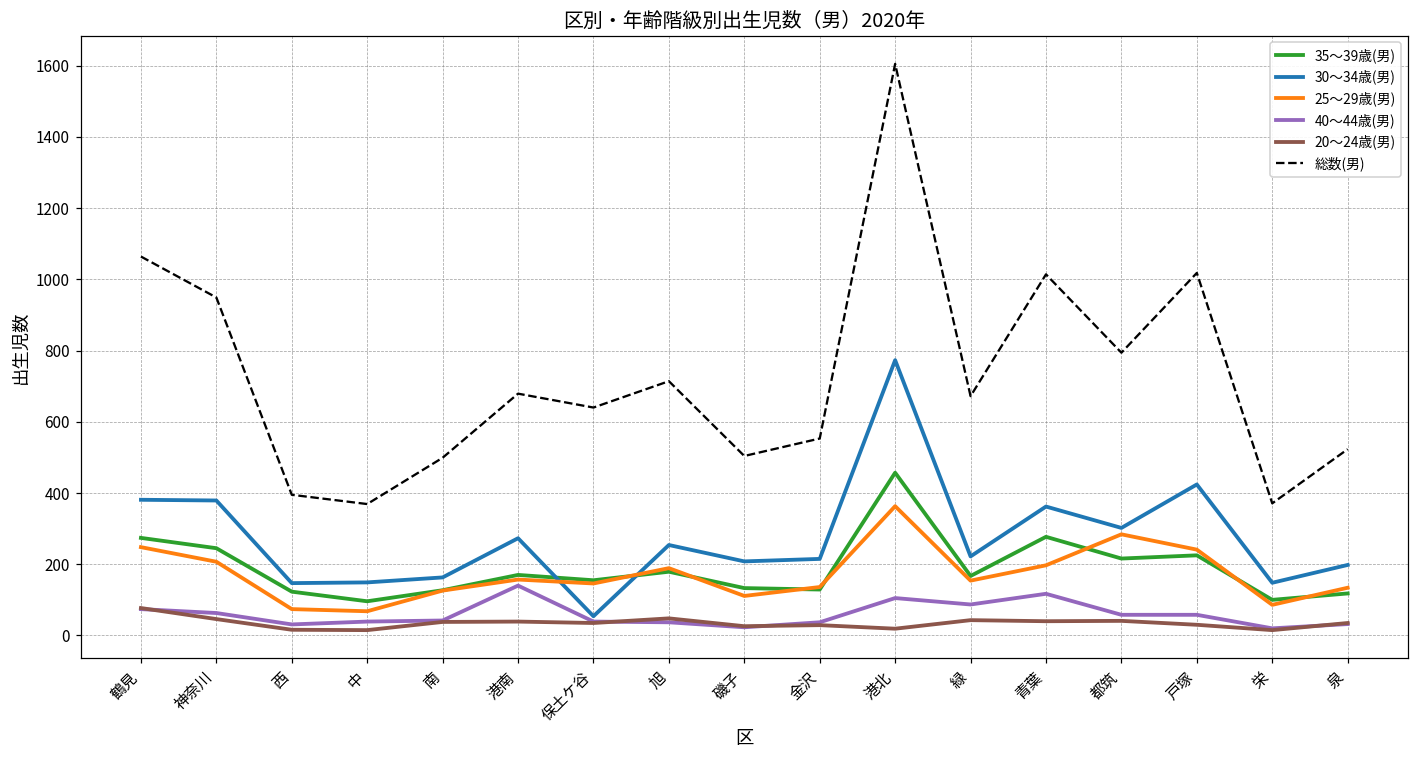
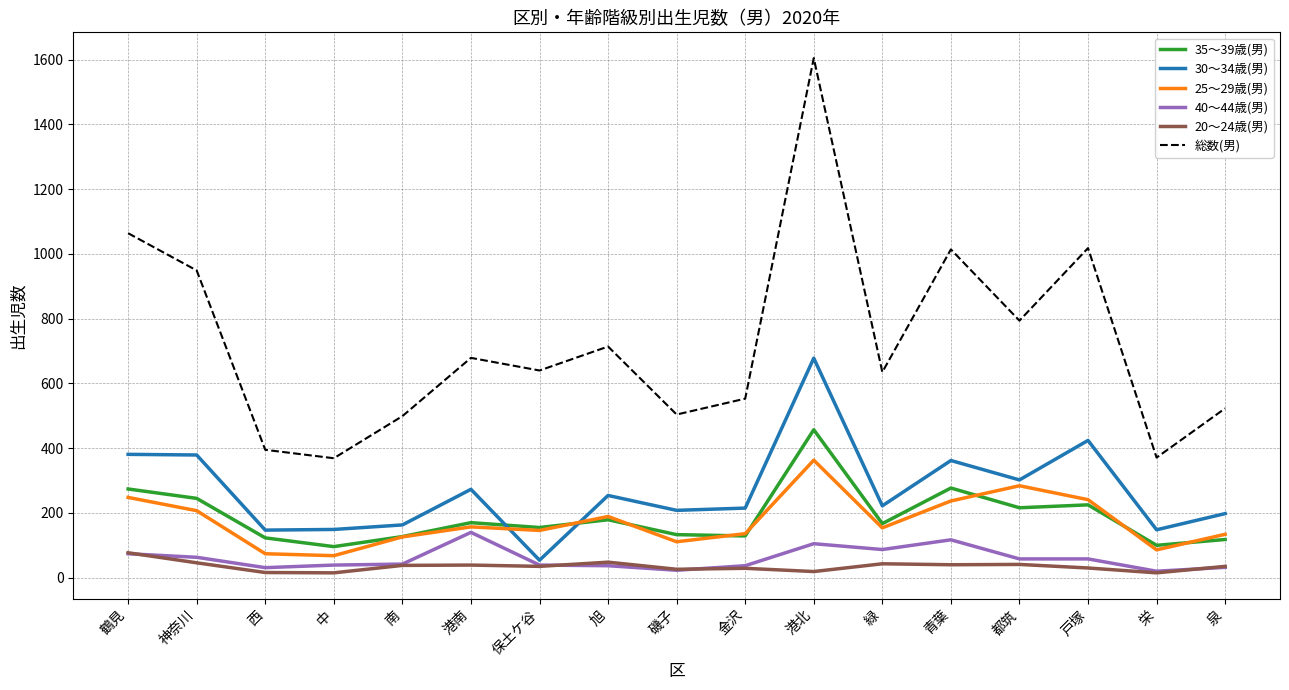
30〜34歳(男), 港北: 770 -> 680
総数(男), 緑: 670 -> 640
25〜29歳(男), 青葉: 200 -> 240
